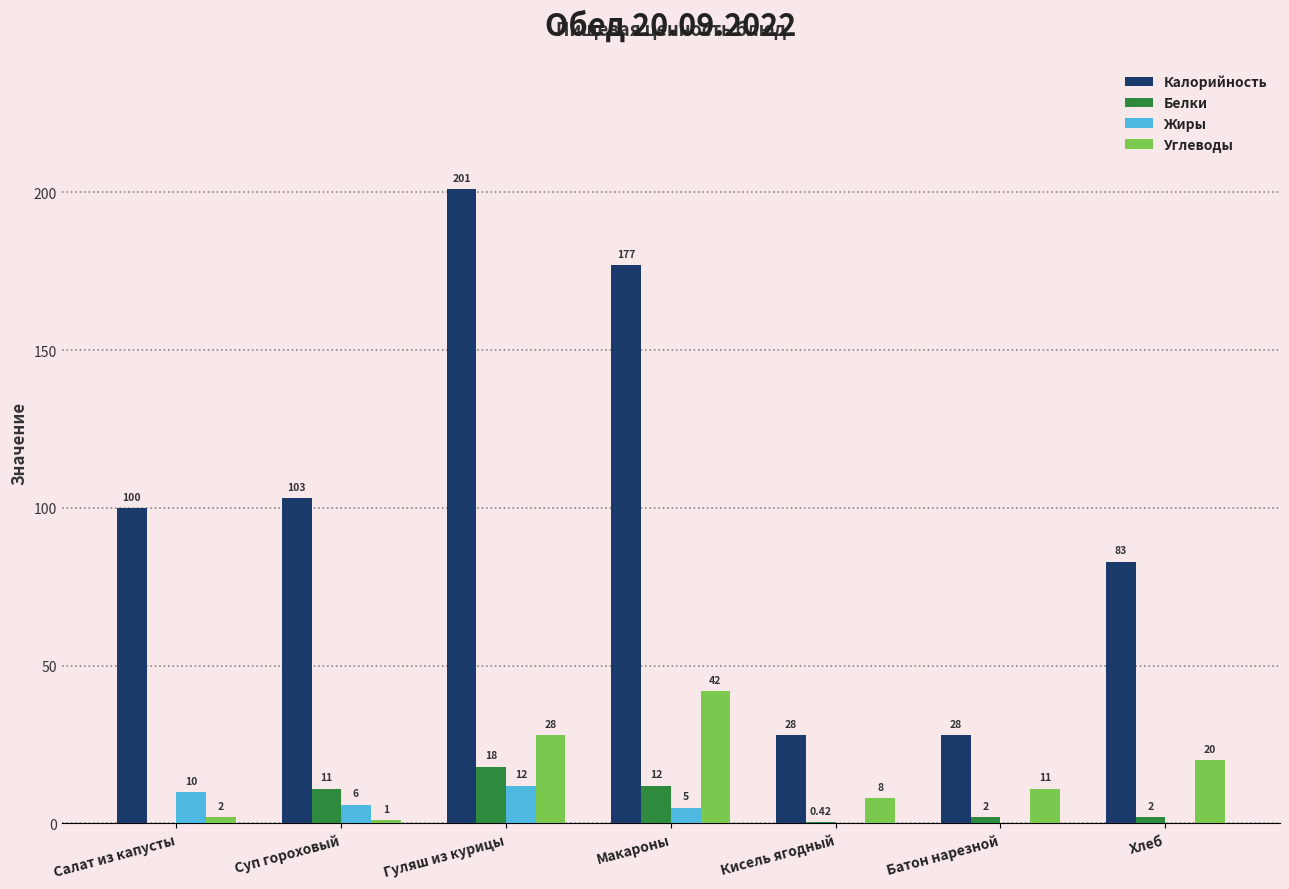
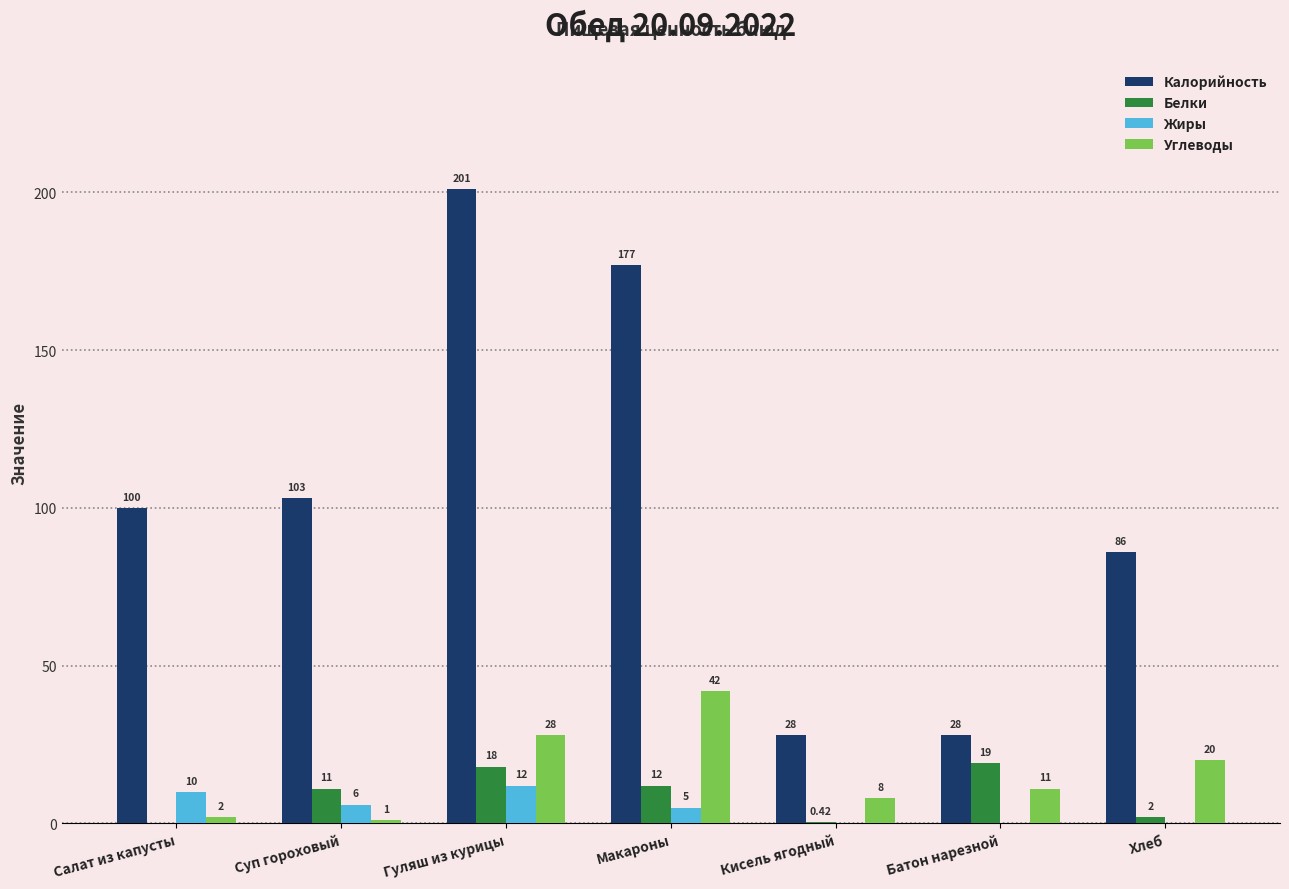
Белки, Батон нарезной: 2 -> 19
Калорийность, Хлеб: 83 -> 86
